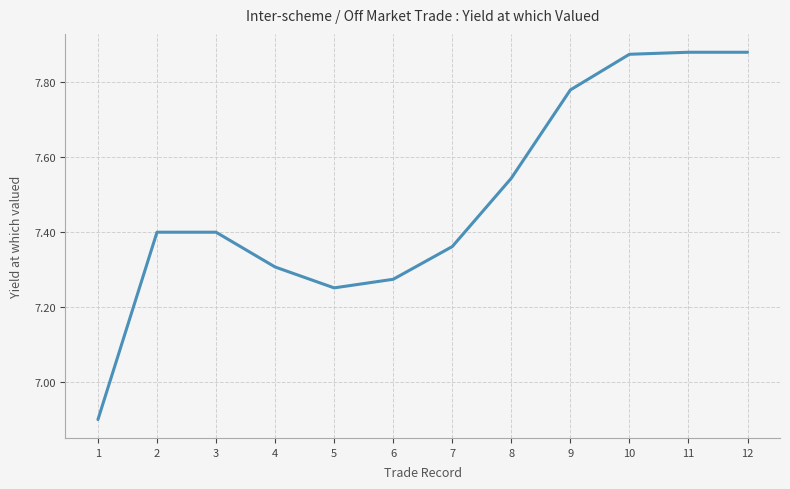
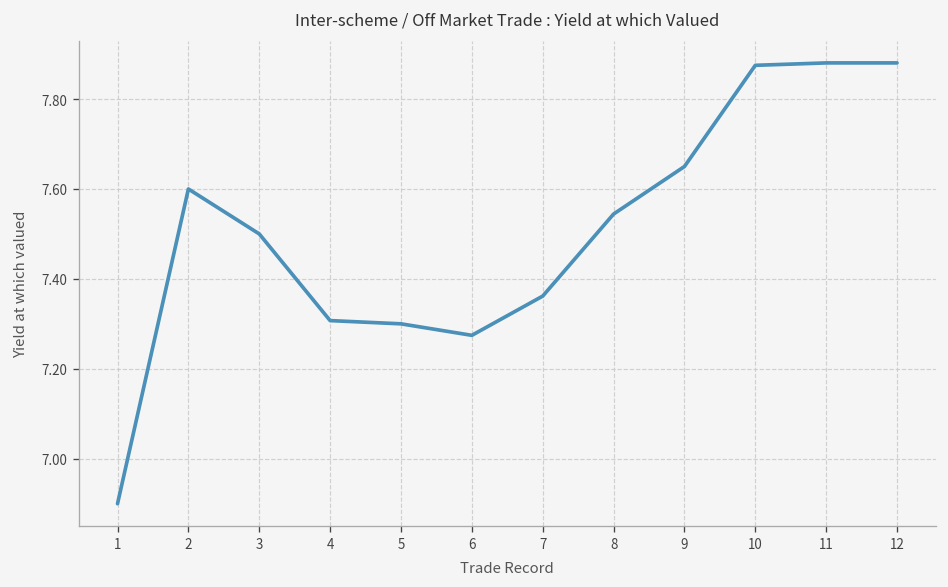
2: 7.4 -> 7.6
3: 7.4 -> 7.5
5: 7.25 -> 7.30
9: 7.78 -> 7.65
